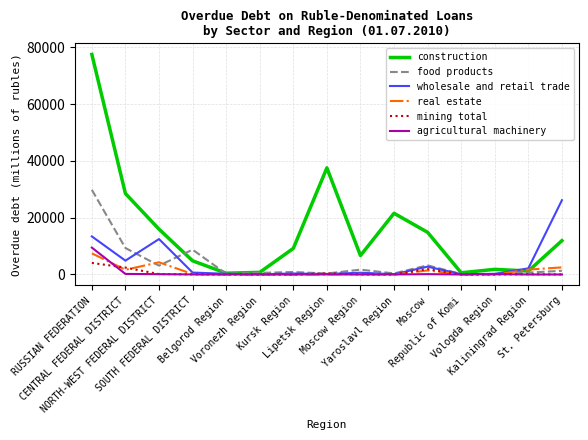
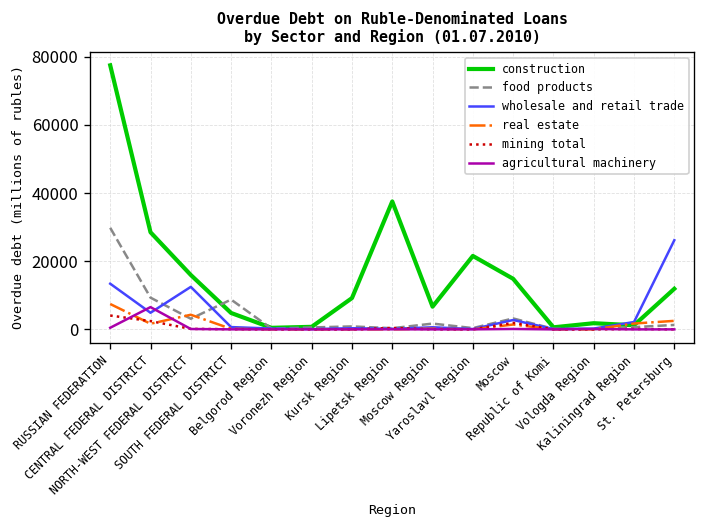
agricultural machinery, RUSSIAN FEDERATION: 9000 -> 0
agricultural machinery, CENTRAL FEDERAL DISTRICT: 0 -> 7000
